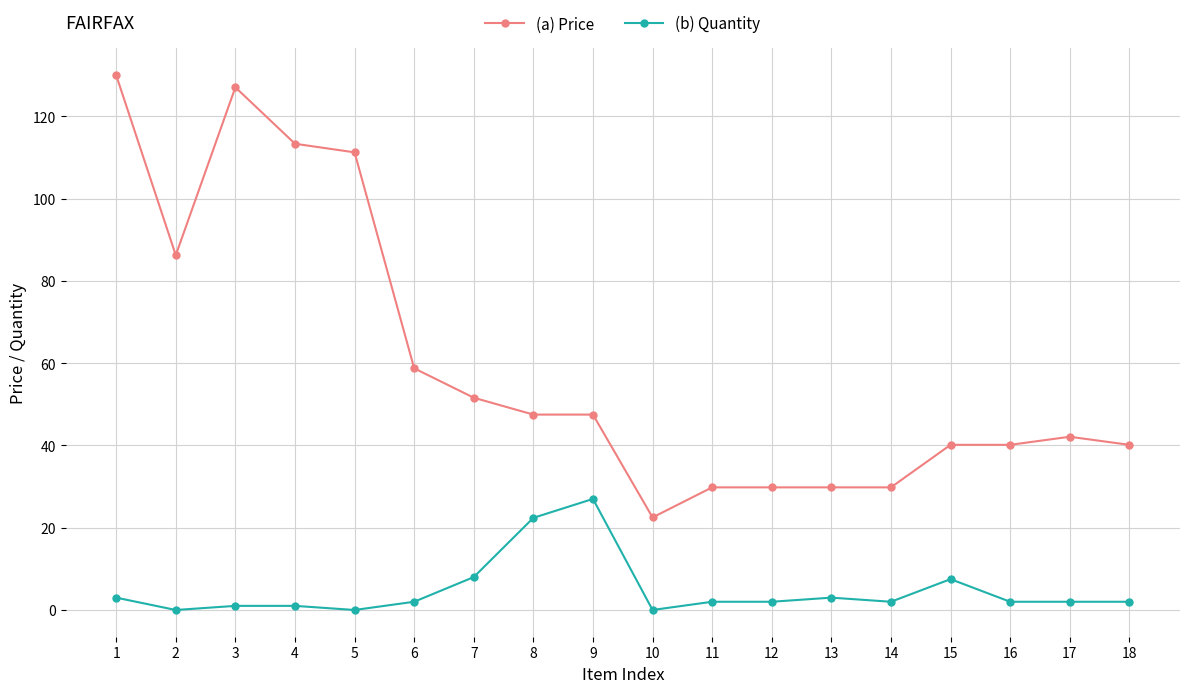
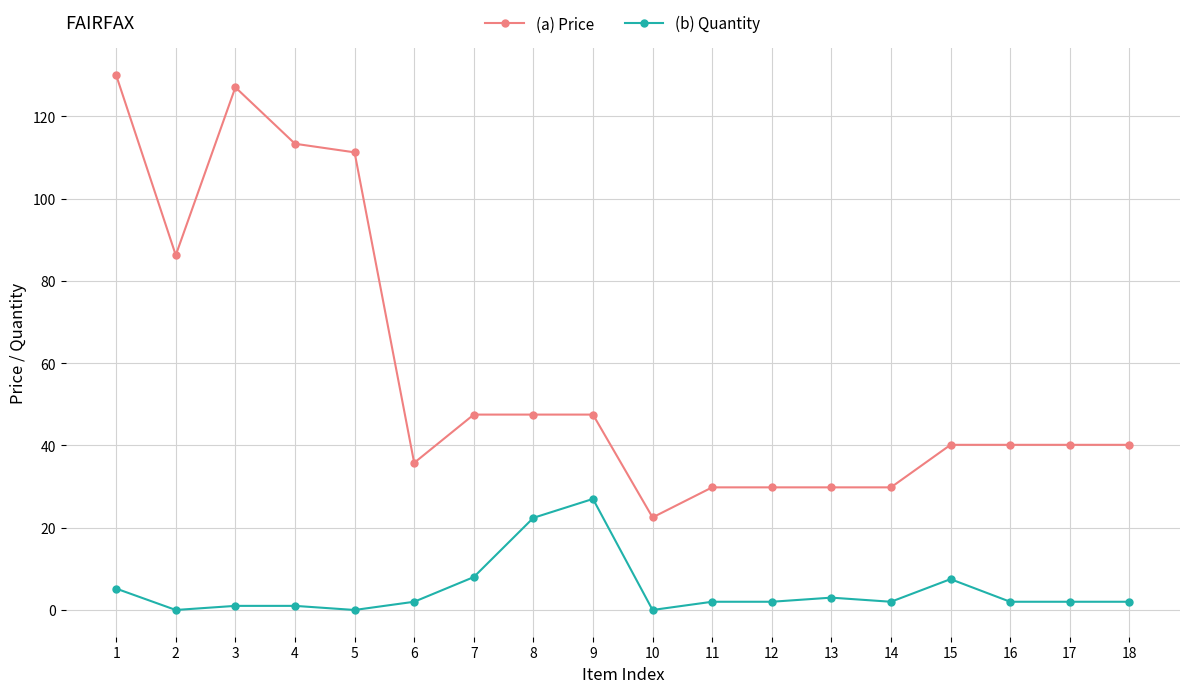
(b) Quantity, 1: 3 -> 5
(a) Price, 6: 59 -> 36
(a) Price, 7: 52 -> 48
(a) Price, 17: 42 -> 40
